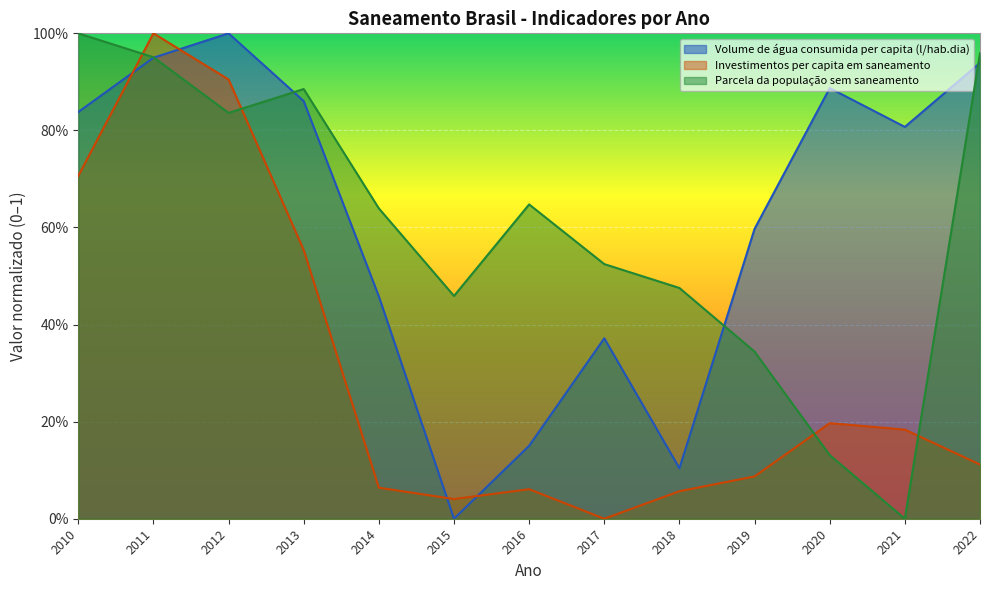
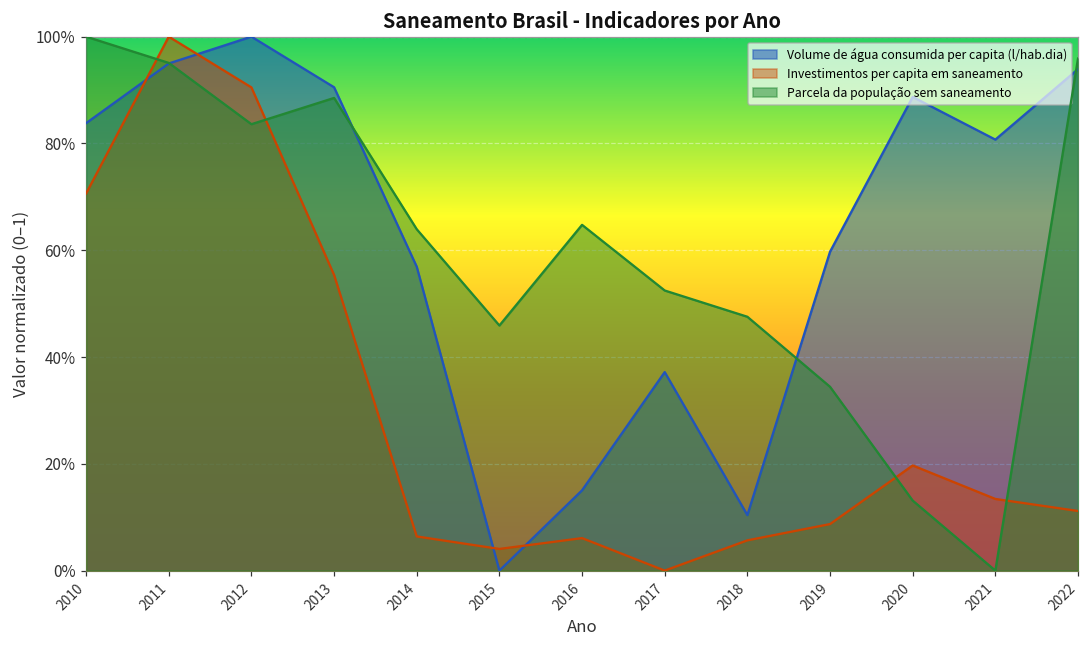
Volume de água consumida per capita (l/hab.dia), 2013: 86% -> 91%
Volume de água consumida per capita (l/hab.dia), 2014: 46% -> 57%
Investimentos per capita em saneamento, 2021: 18% -> 13%
